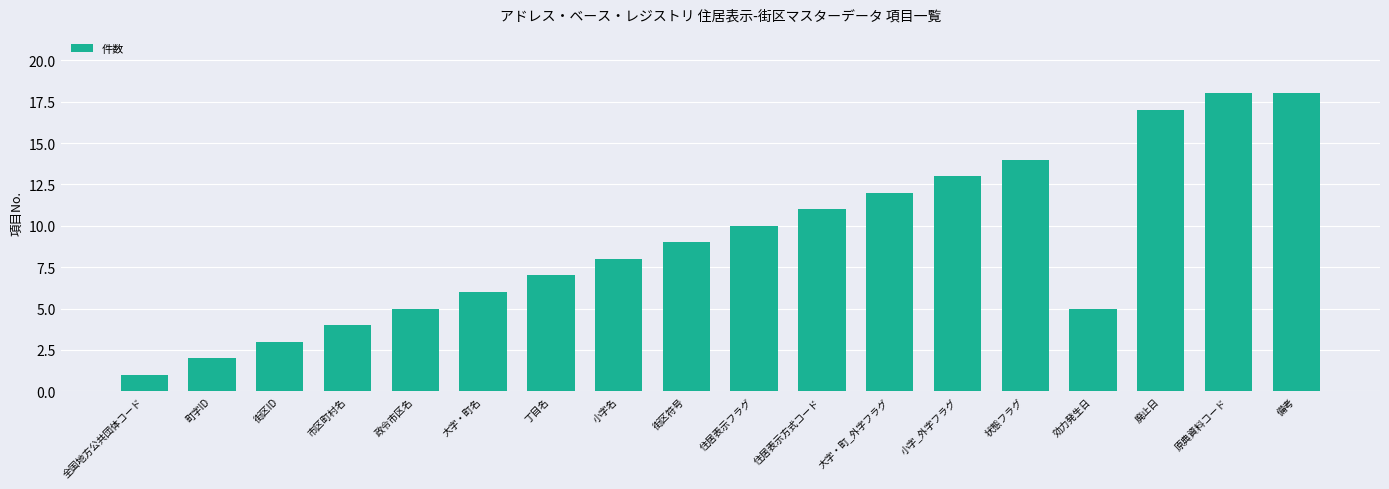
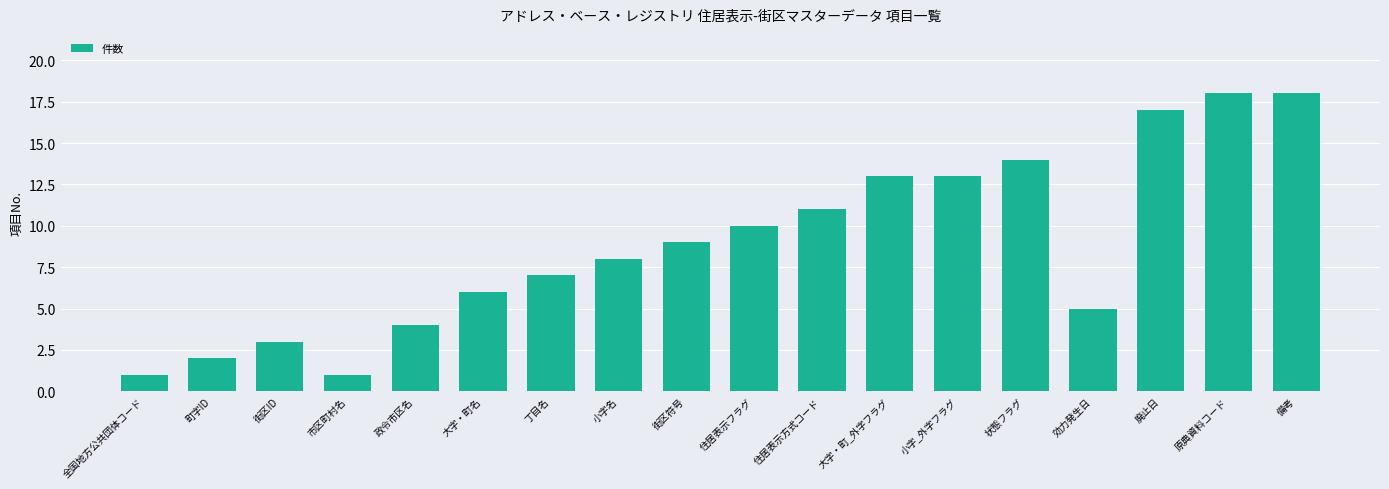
市区町村名: 4 -> 1
政令市区名: 5 -> 4
大字・町_外字フラグ: 12 -> 13
